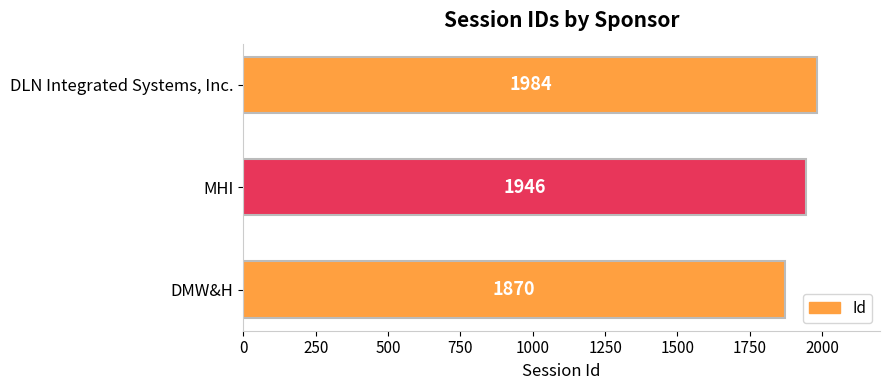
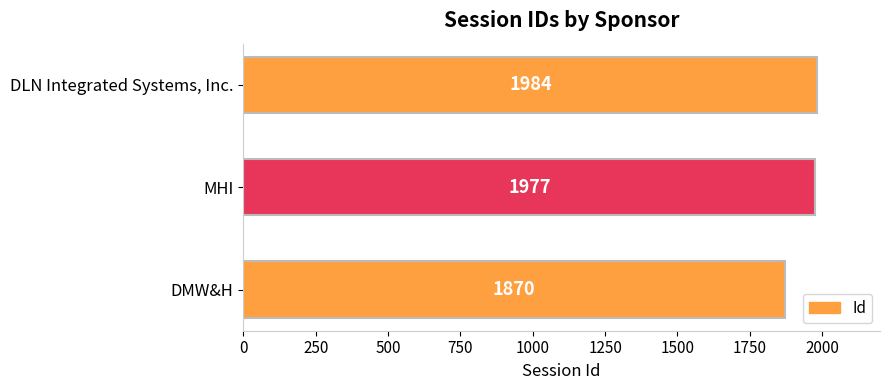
MHI: 1946 -> 1977
